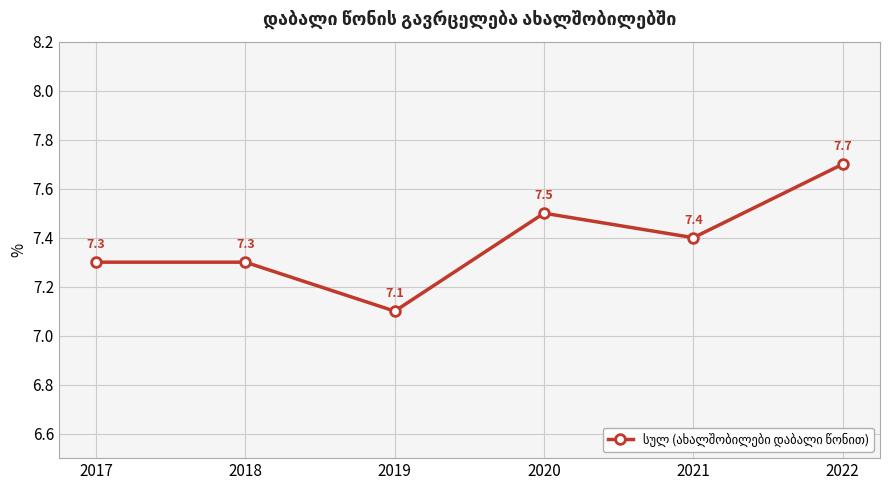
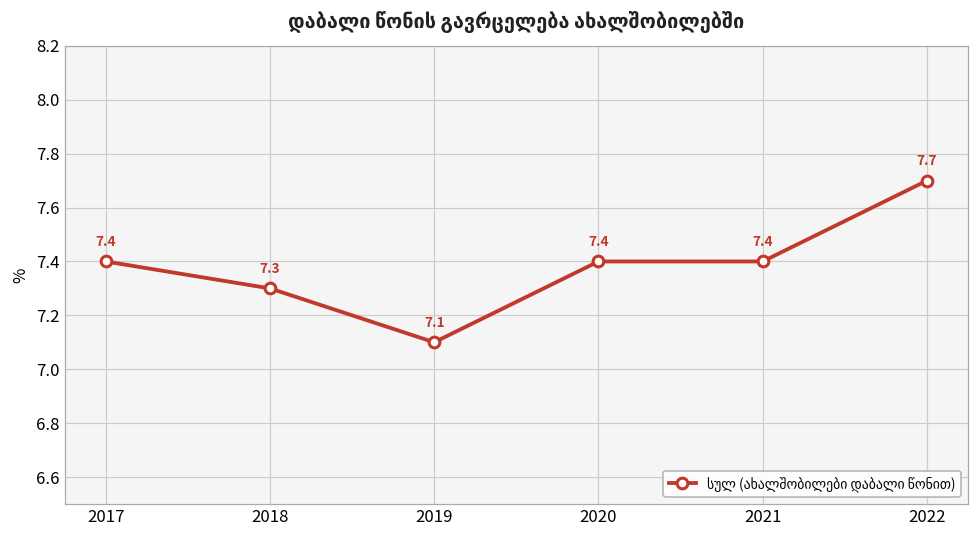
2017: 7.3 -> 7.4
2020: 7.5 -> 7.4
